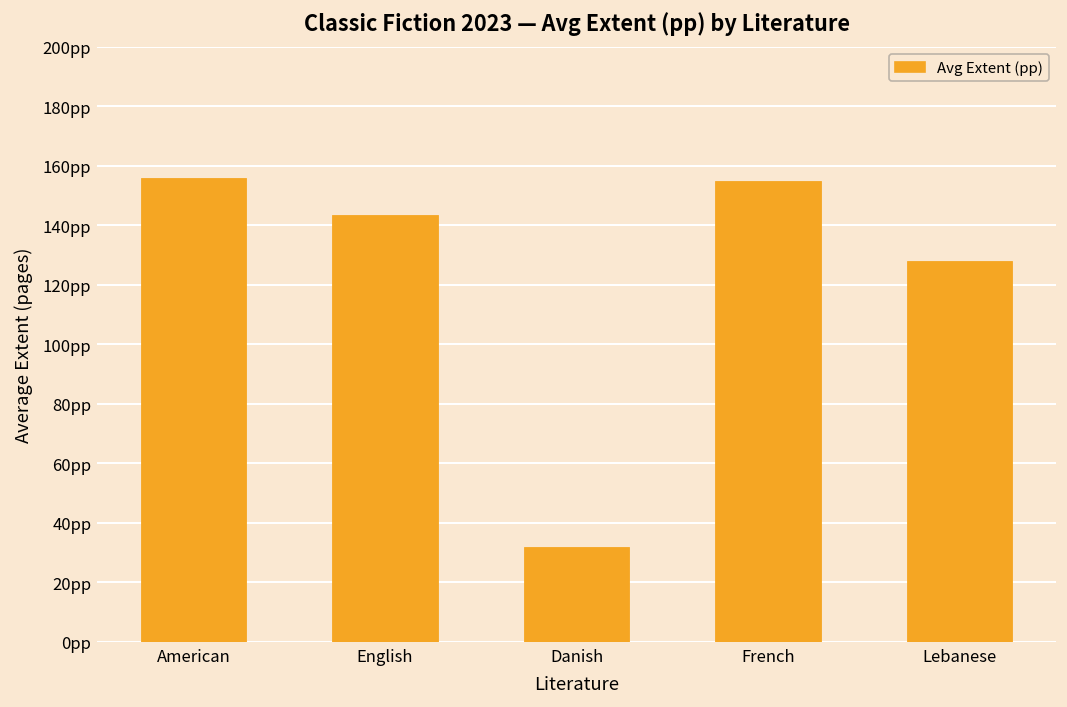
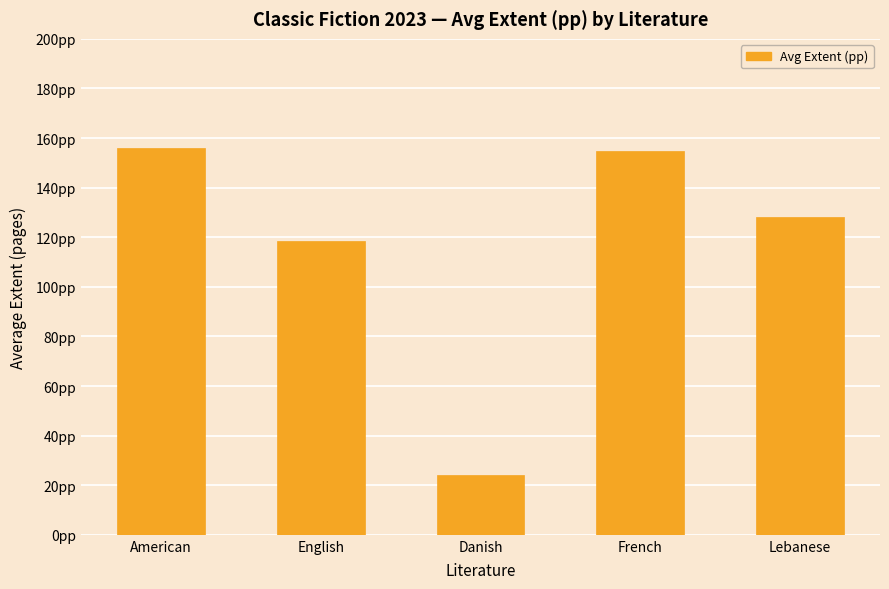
English: 143pp -> 119pp
Danish: 32pp -> 24pp
